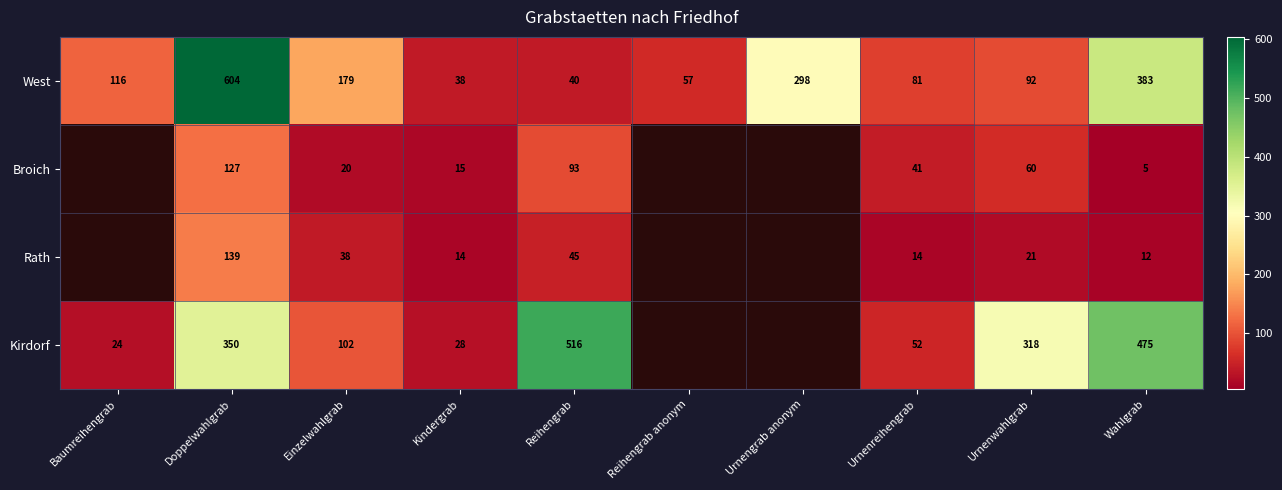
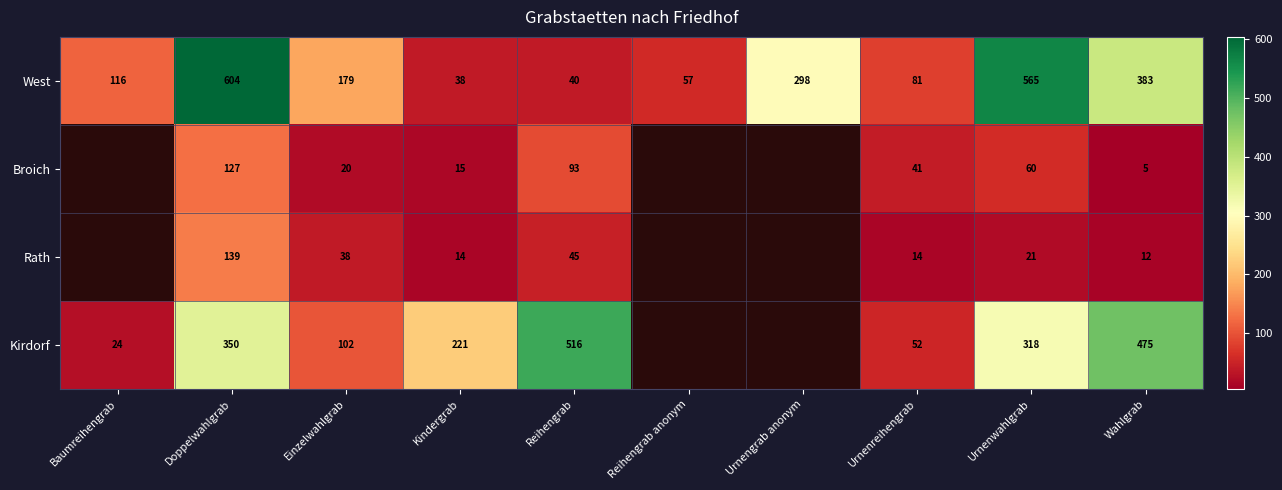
West, Urnenwahlgrab: 92 -> 565
Kirdorf, Kindergrab: 28 -> 221
